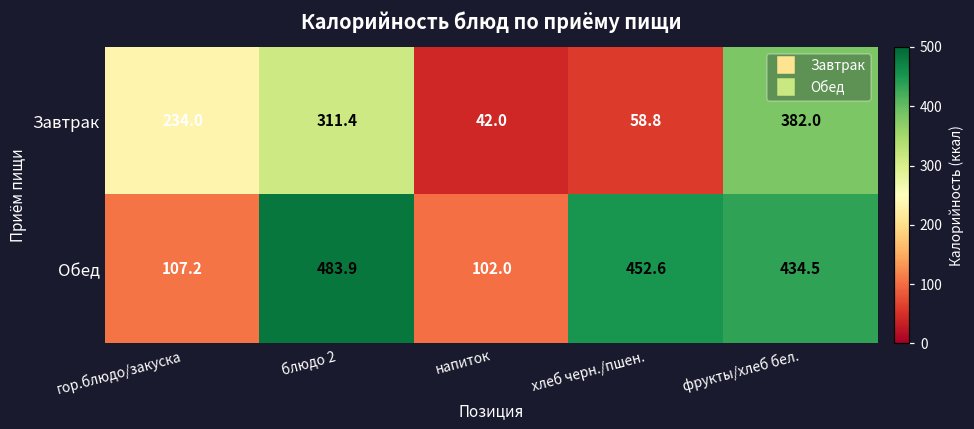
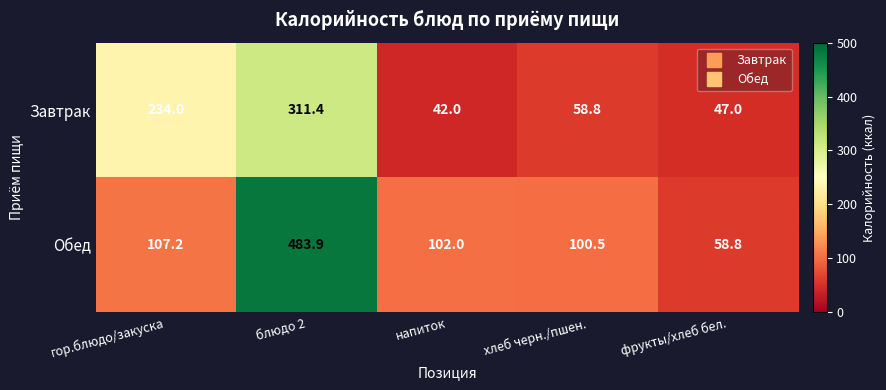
Завтрак, фрукты/хлеб бел.: 382.0 -> 47.0
Обед, хлеб черн./пшен.: 452.6 -> 100.5
Обед, фрукты/хлеб бел.: 434.5 -> 58.8
